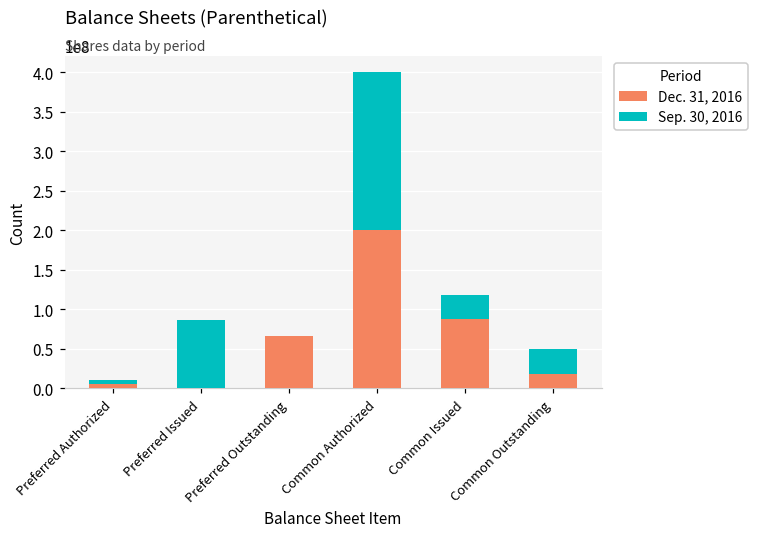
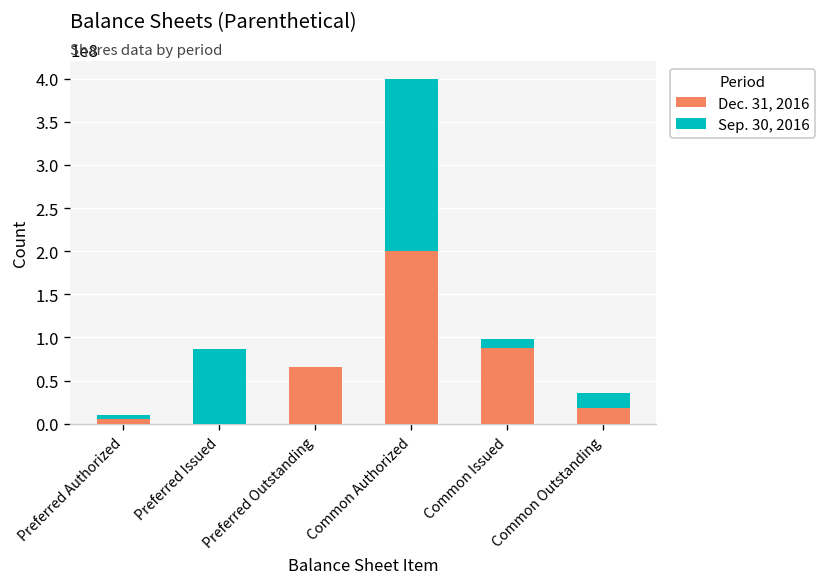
Sep. 30, 2016, Common Issued: 30000000 -> 10000000
Sep. 30, 2016, Common Outstanding: 30000000 -> 20000000
